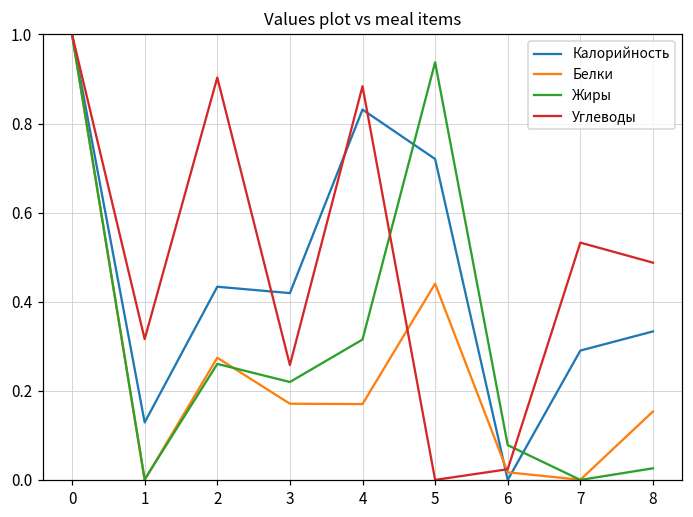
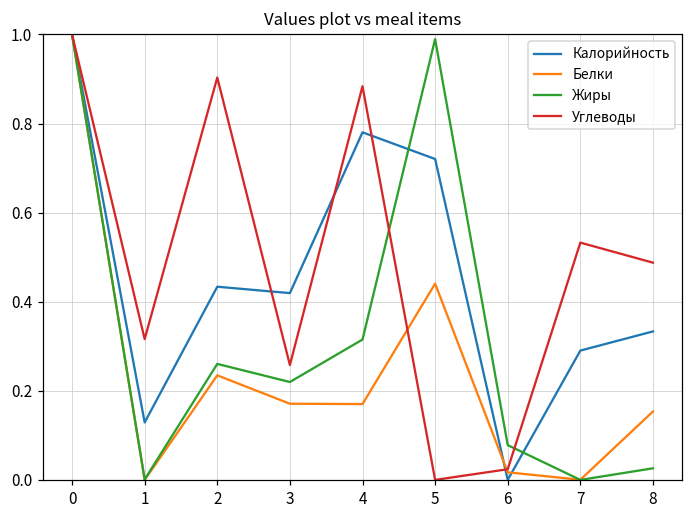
Белки, 2: 0.27 -> 0.23
Калорийность, 4: 0.83 -> 0.78
Жиры, 5: 0.94 -> 0.99
